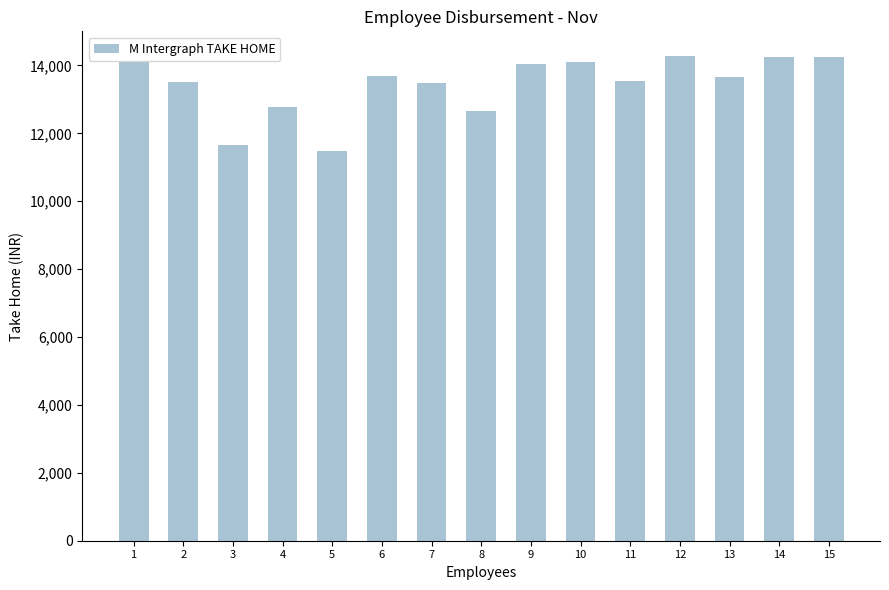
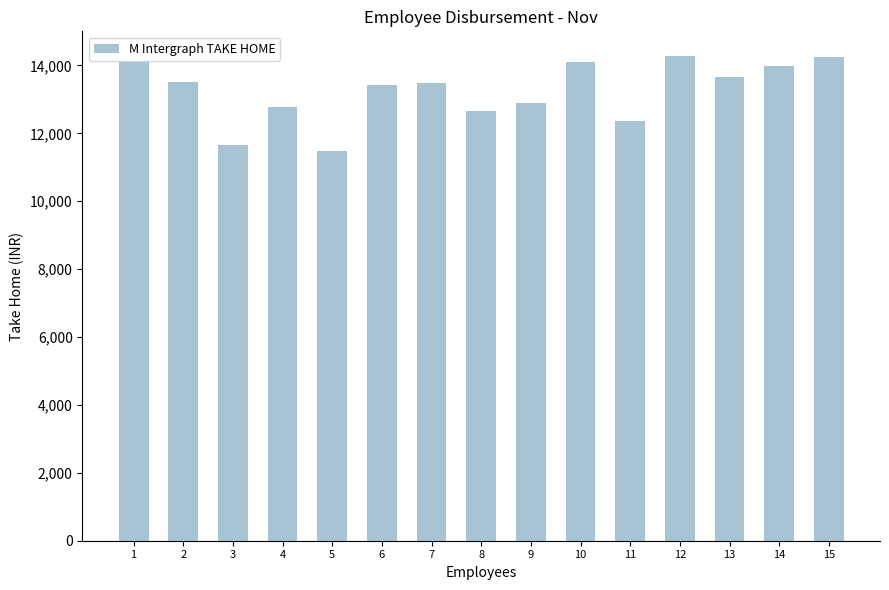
6: 13,700 -> 13,400
9: 14,000 -> 12,900
11: 13,500 -> 12,400
14: 14,200 -> 14,000
